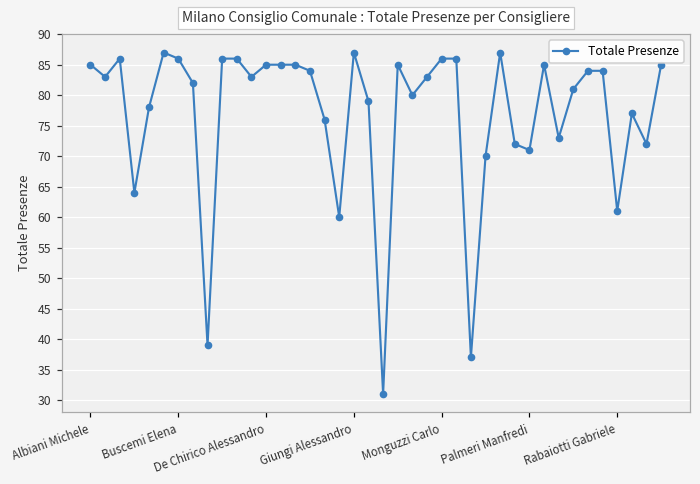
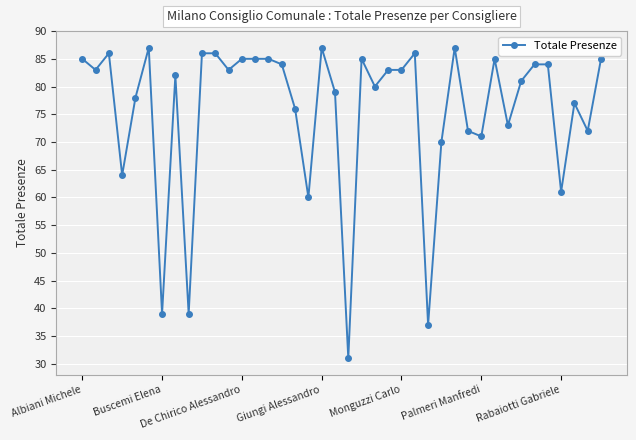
Buscemi Elena: 86 -> 39
Monguzzi Carlo: 86 -> 83
